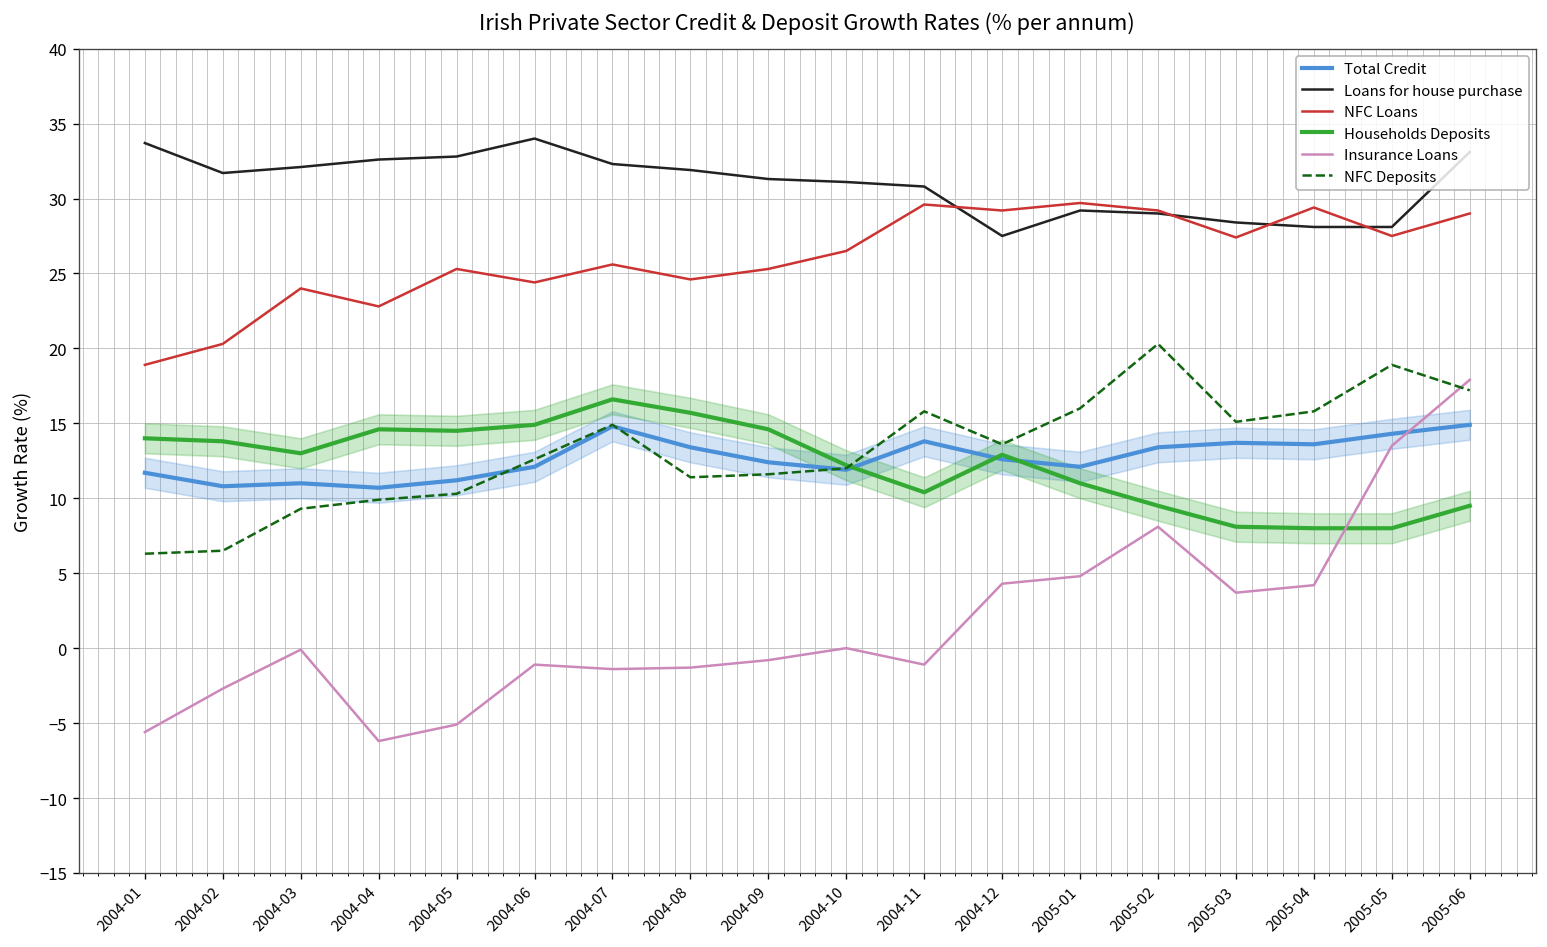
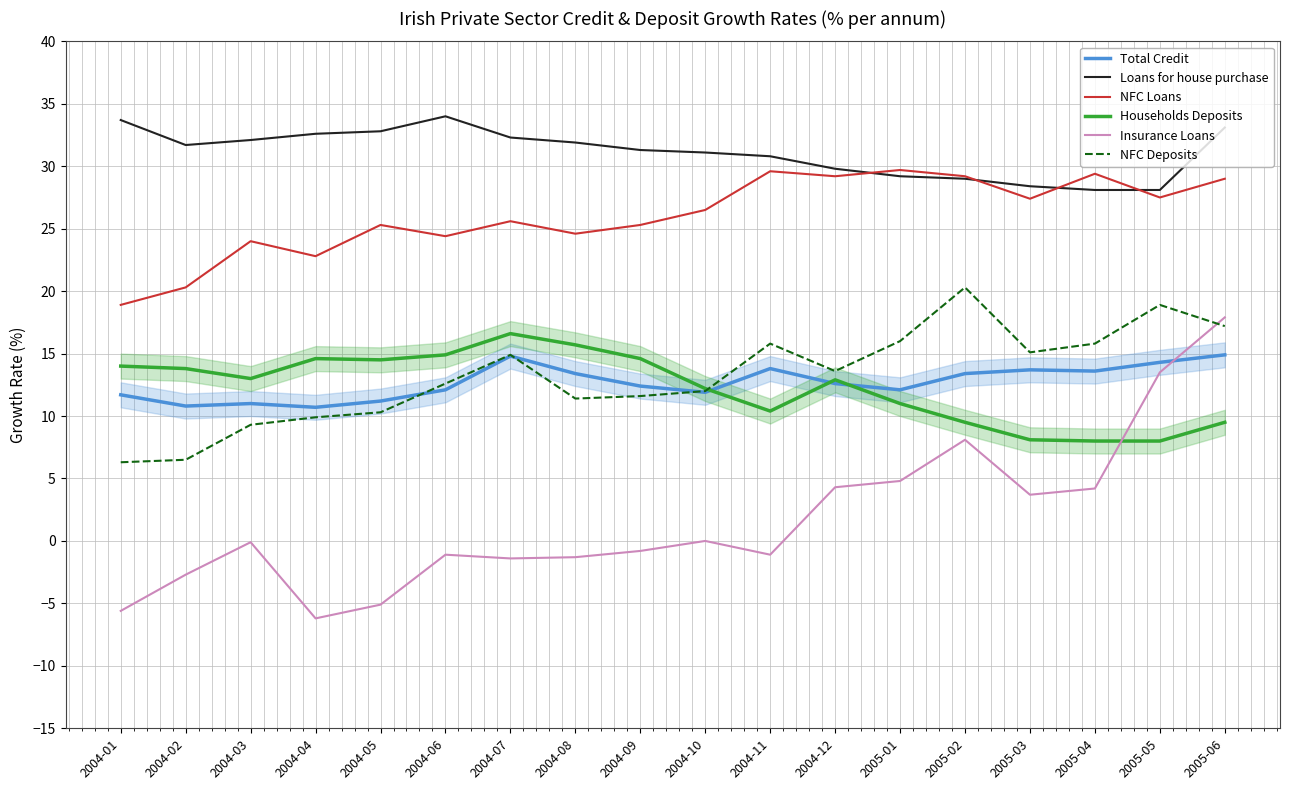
Loans for house purchase, 2004-12: 27.5 -> 29.8
